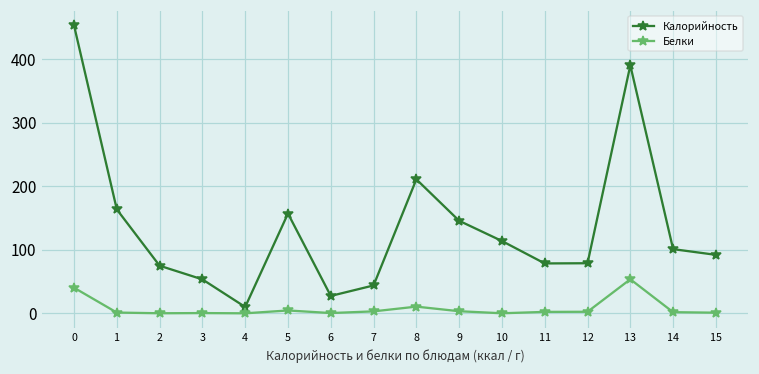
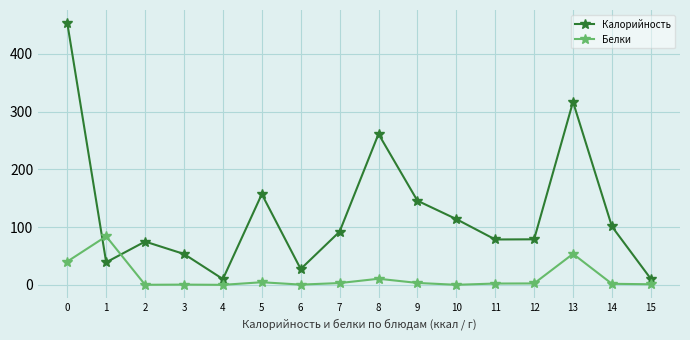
Калорийность, 1: 160 -> 40
Белки, 1: 0 -> 80
Калорийность, 7: 40 -> 90
Калорийность, 8: 210 -> 260
Калорийность, 13: 390 -> 320
Калорийность, 15: 90 -> 10
